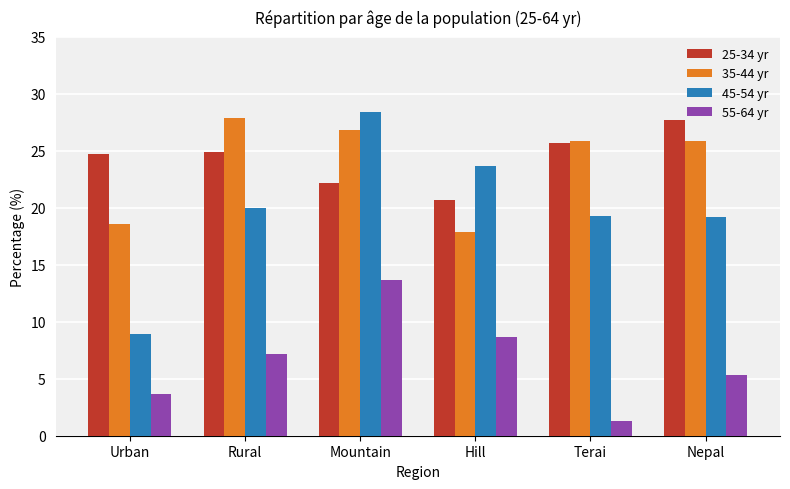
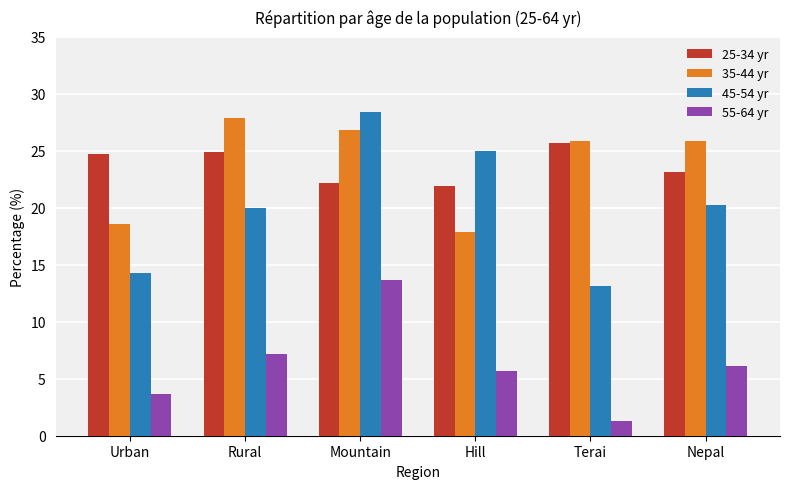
45-54 yr, Urban: 9.0 -> 14.3
25-34 yr, Hill: 20.7 -> 21.9
45-54 yr, Hill: 23.6 -> 25.0
55-64 yr, Hill: 8.7 -> 5.7
45-54 yr, Terai: 19.3 -> 13.1
25-34 yr, Nepal: 27.7 -> 23.1
45-54 yr, Nepal: 19.2 -> 20.2
55-64 yr, Nepal: 5.3 -> 6.2
